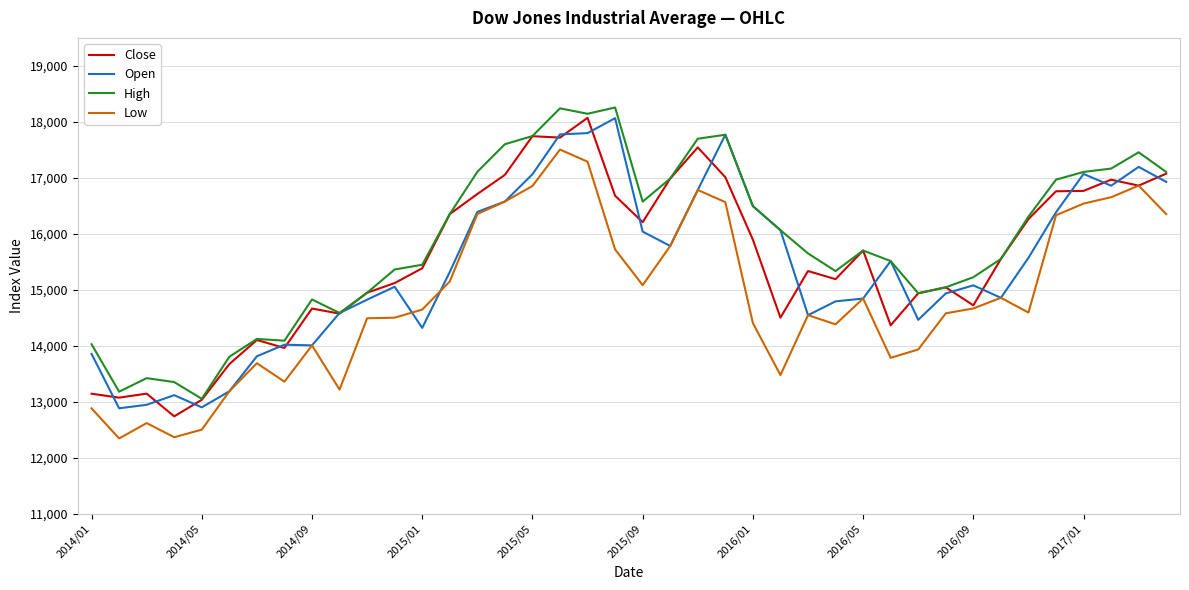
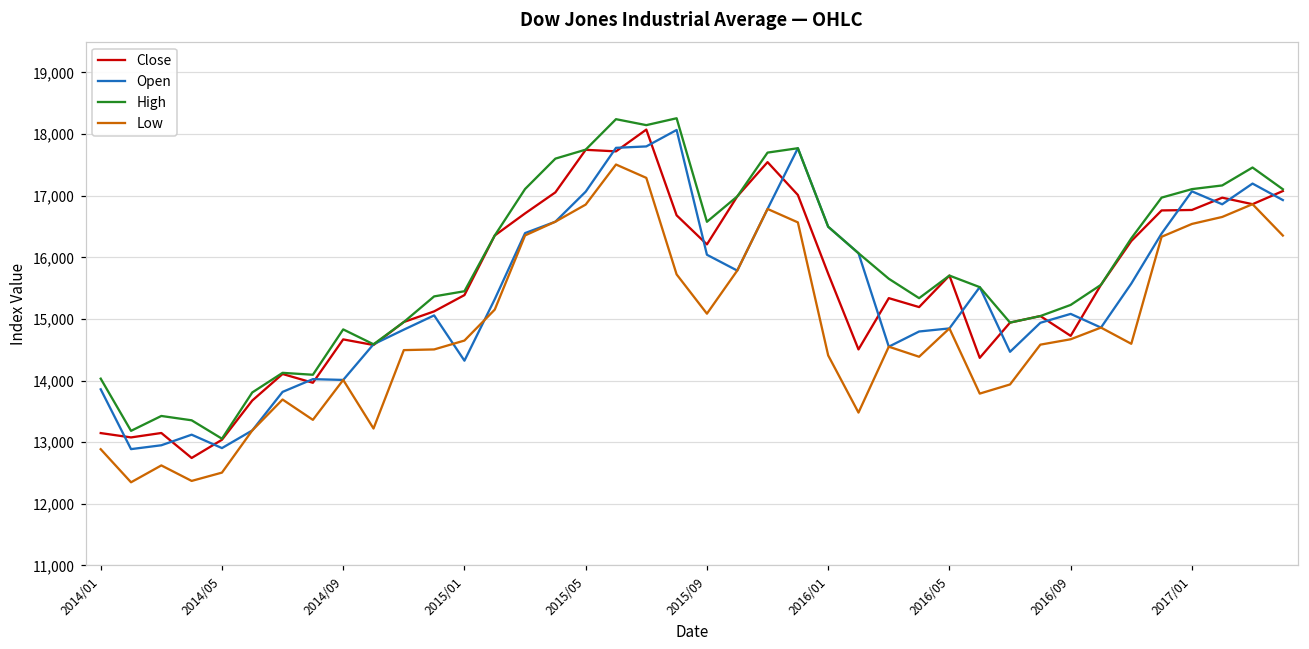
Close, 2016/01: 15,900 -> 15,700
